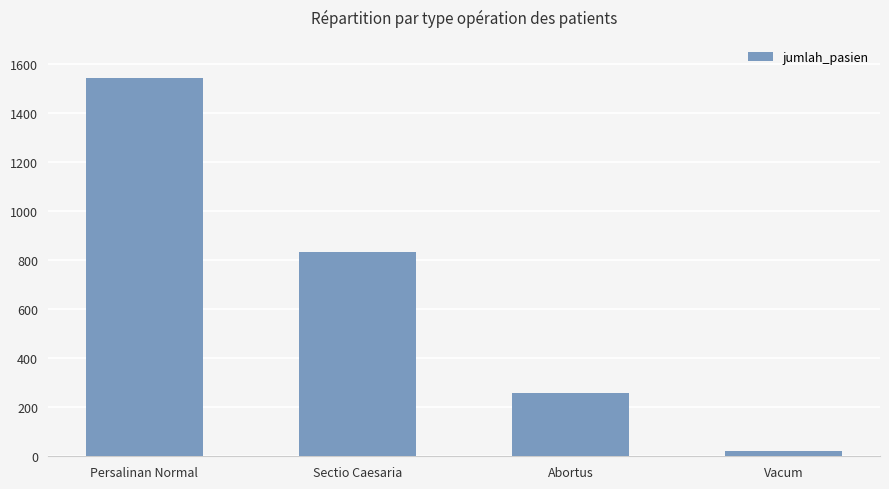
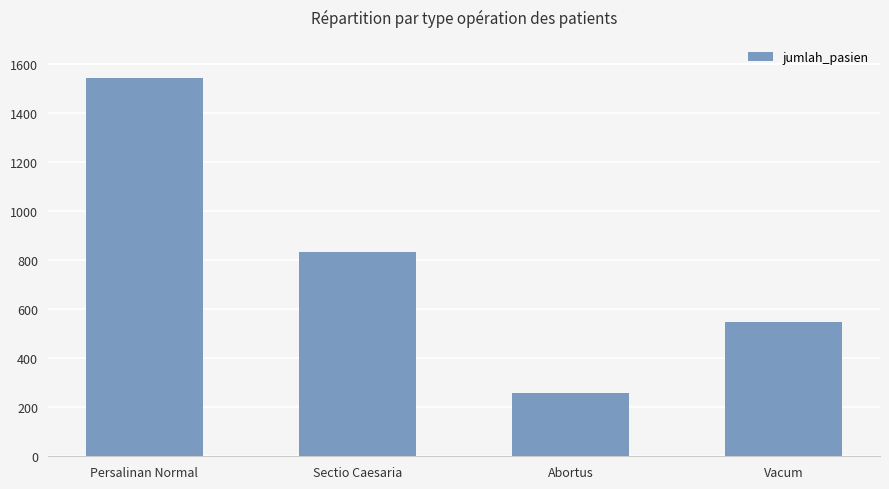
Vacum: 20 -> 550
